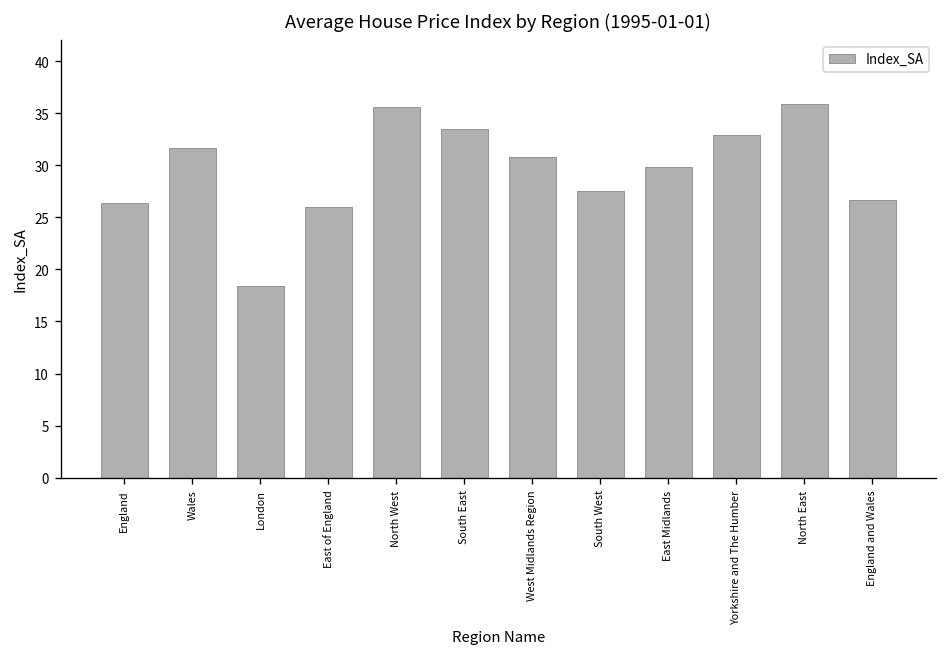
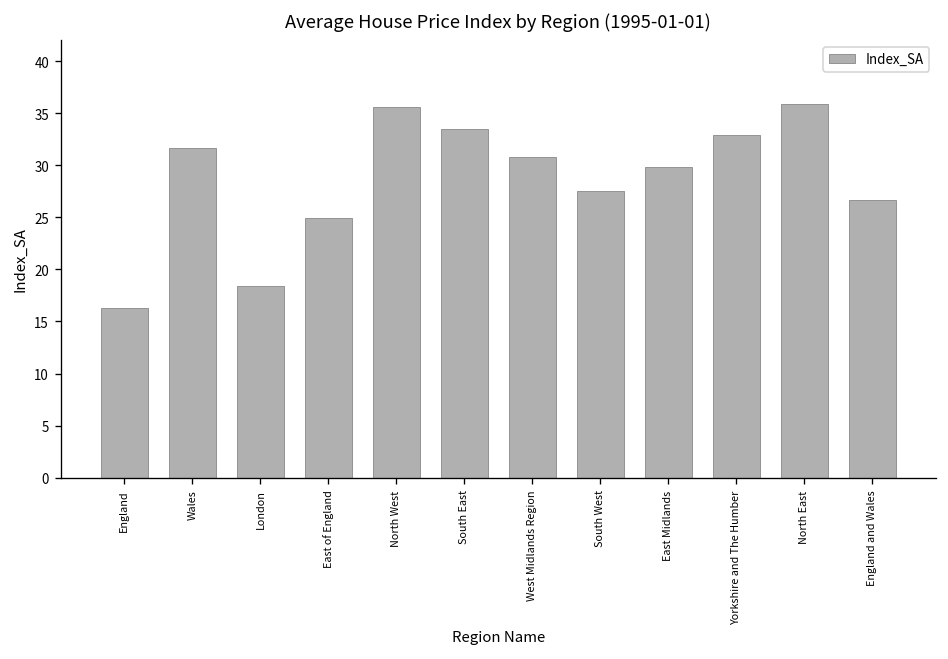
England: 26 -> 16
East of England: 26 -> 25
